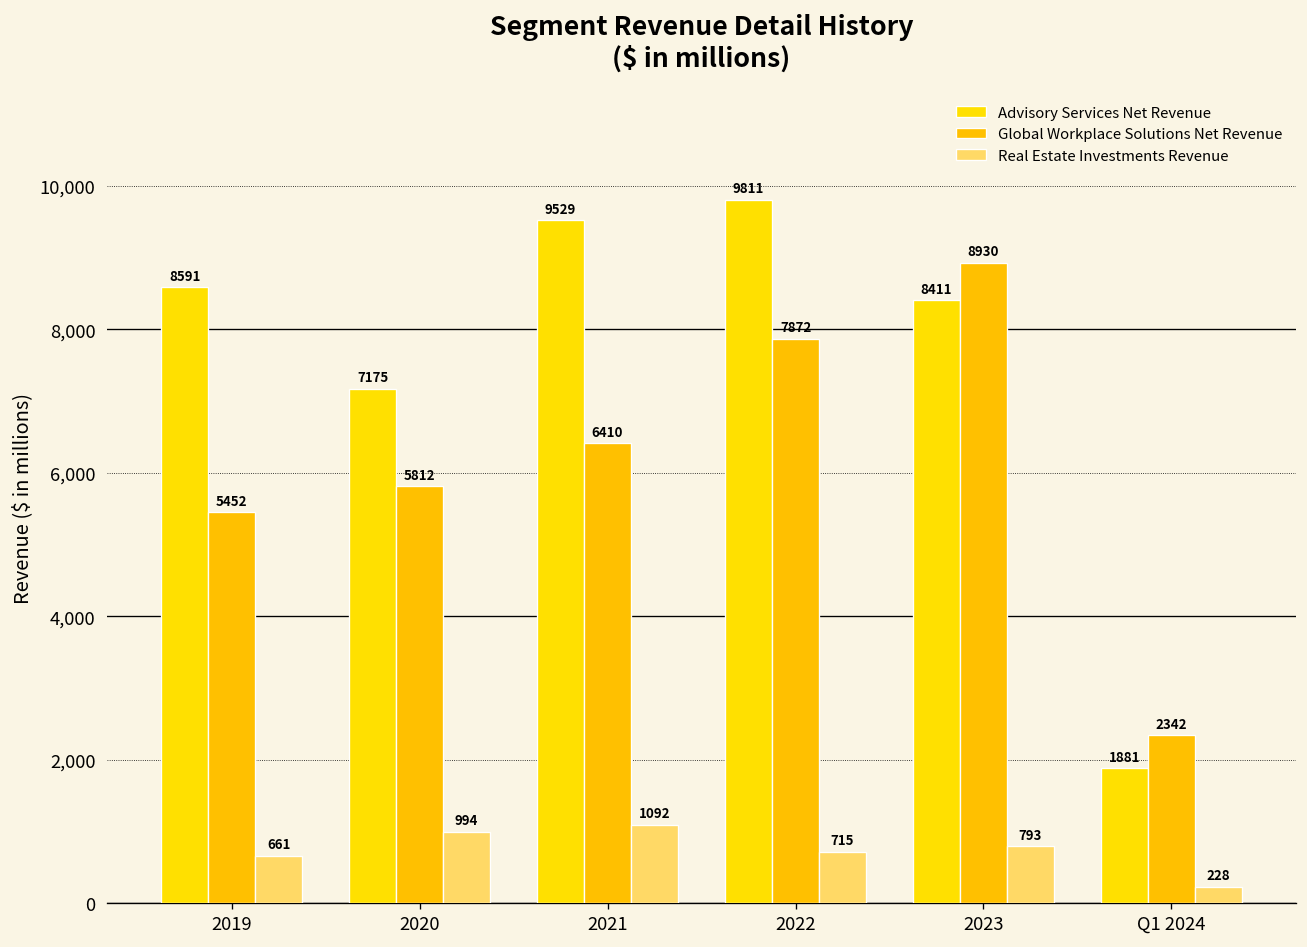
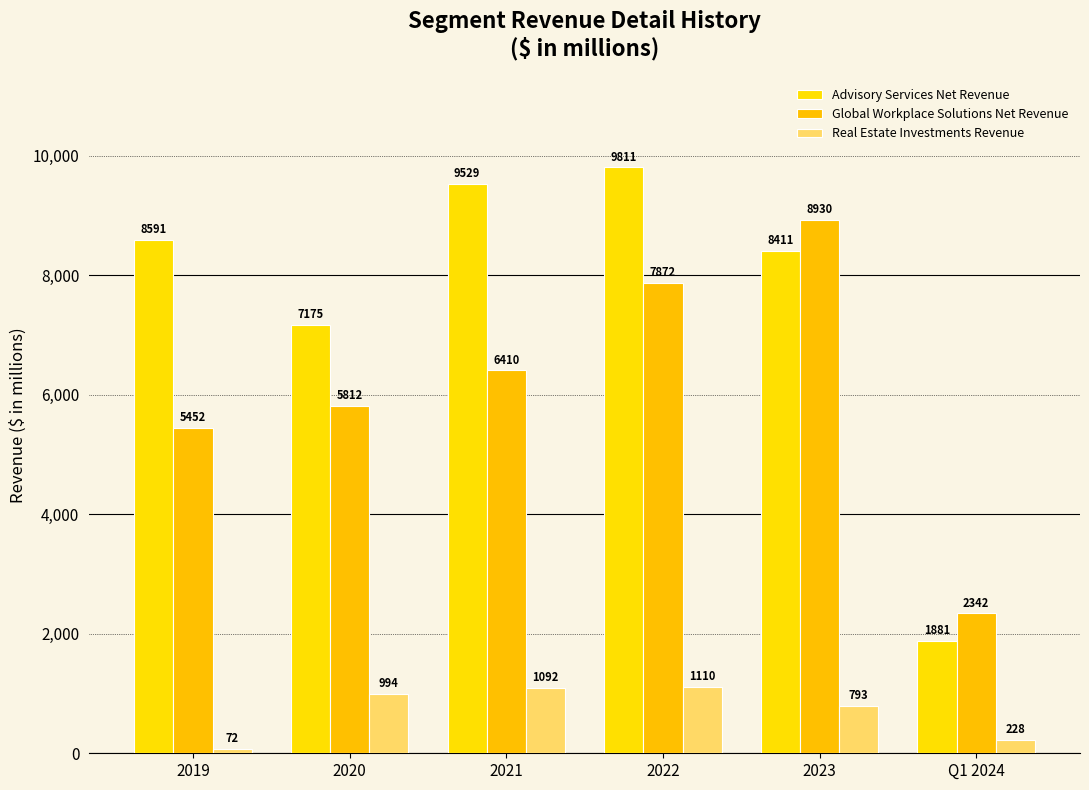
Real Estate Investments Revenue, 2019: 661 -> 72
Real Estate Investments Revenue, 2022: 715 -> 1110
